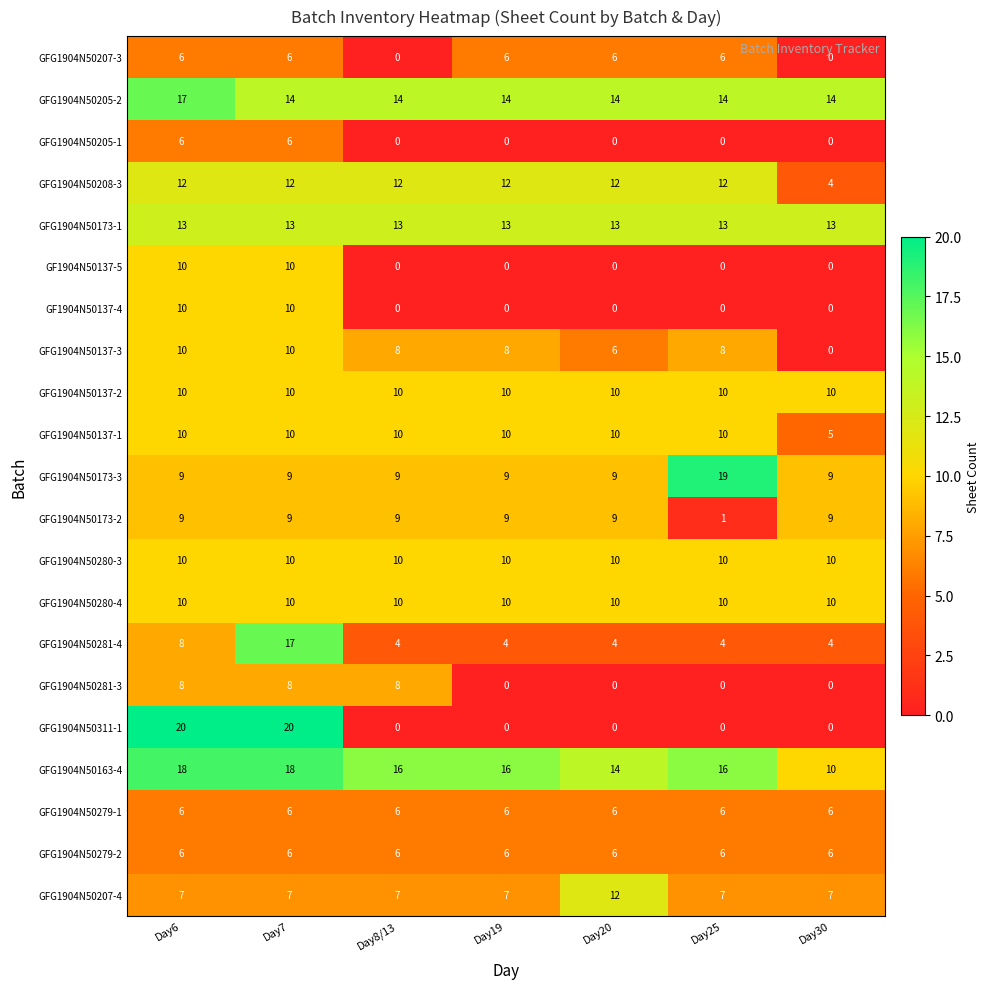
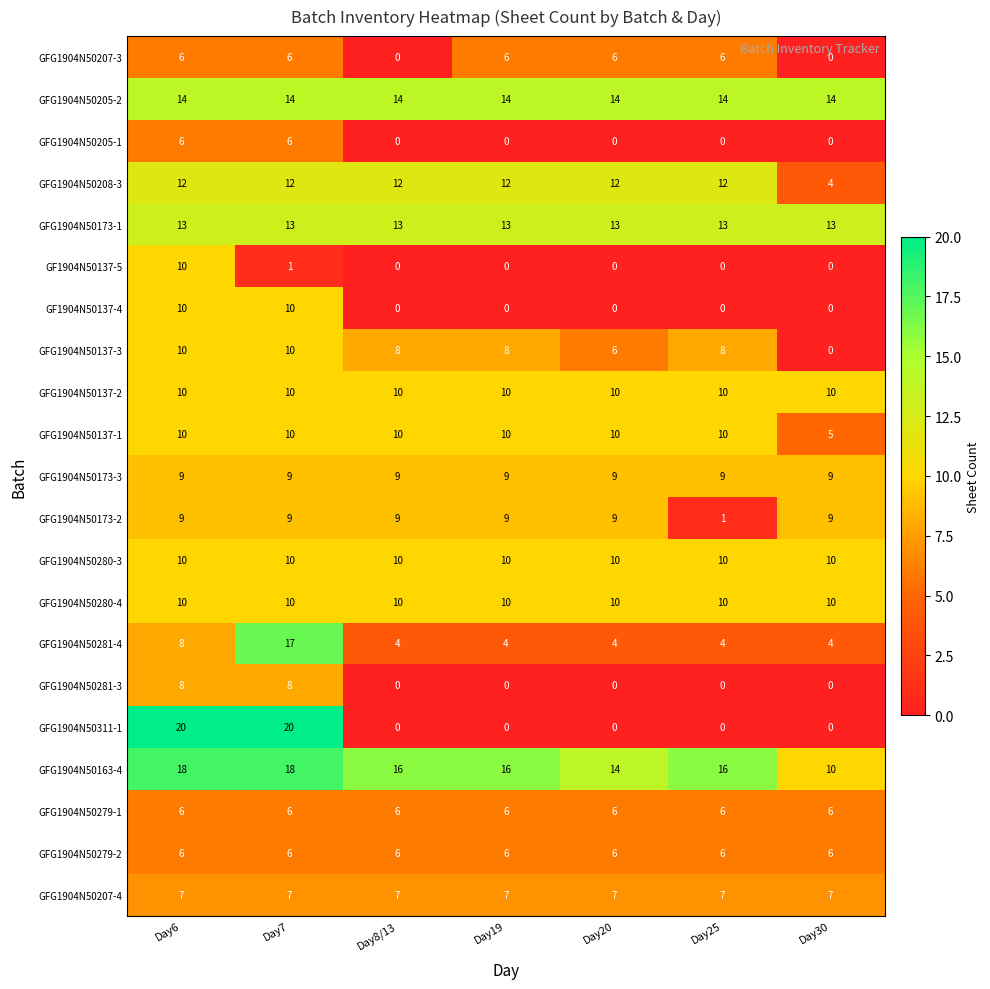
GFG1904N50205-2, Day6: 17 -> 14
GF1904N50137-5, Day7: 10 -> 1
GFG1904N50173-3, Day25: 19 -> 9
GFG1904N50281-3, Day8/13: 8 -> 0
GFG1904N50207-4, Day20: 12 -> 7
